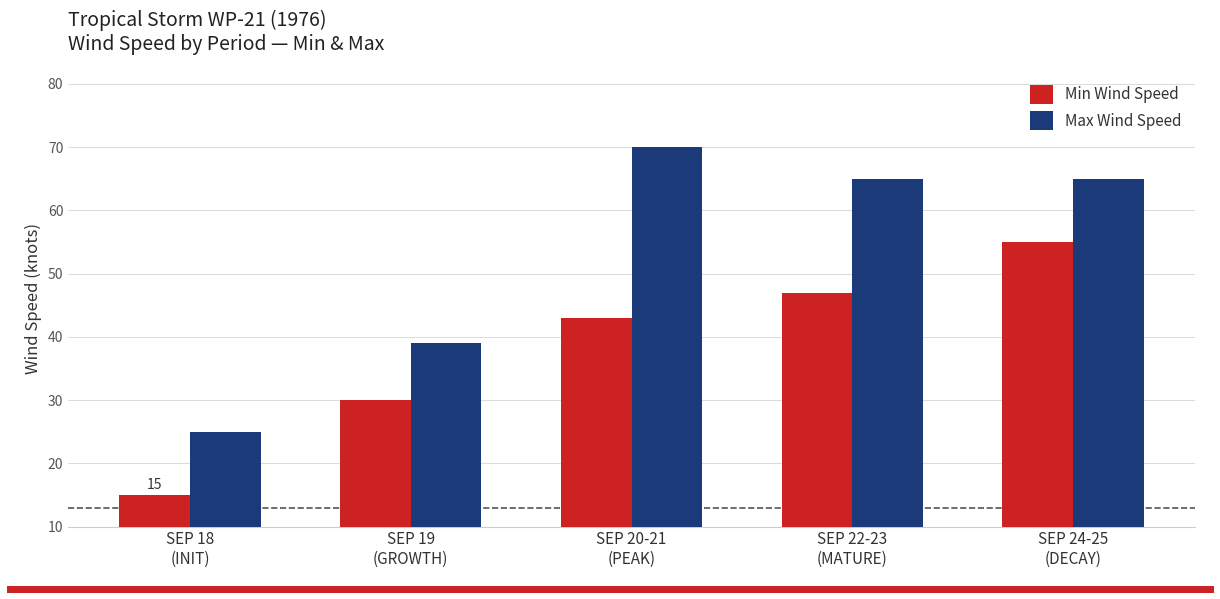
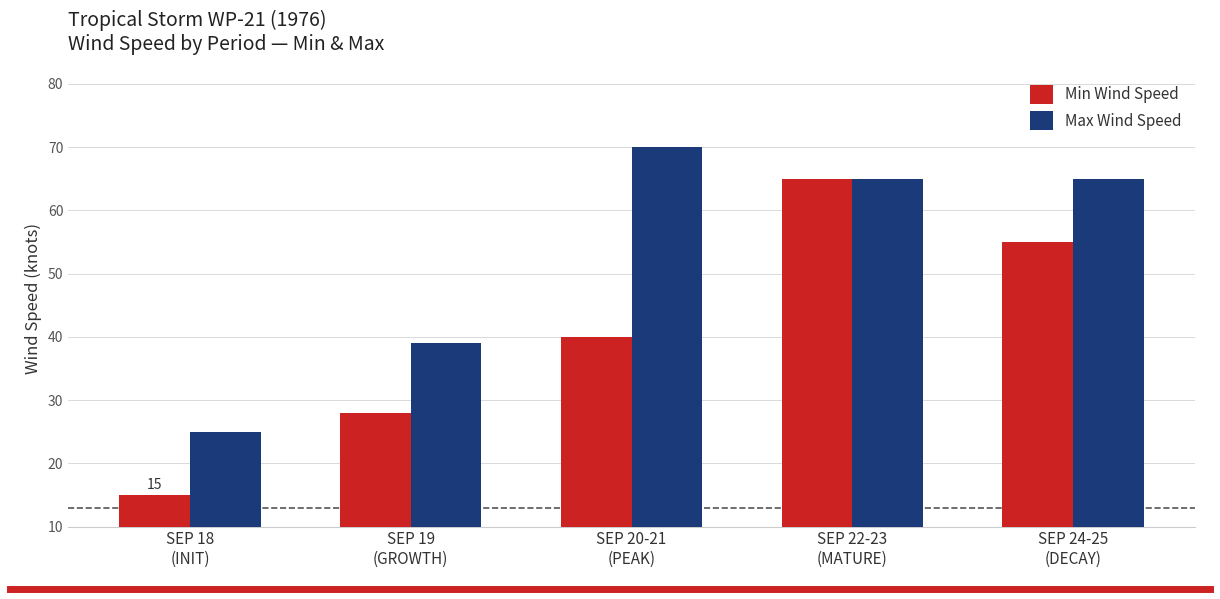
Min Wind Speed, SEP 19 (GROWTH): 30 -> 28
Min Wind Speed, SEP 20-21 (PEAK): 43 -> 40
Min Wind Speed, SEP 22-23 (MATURE): 47 -> 65
